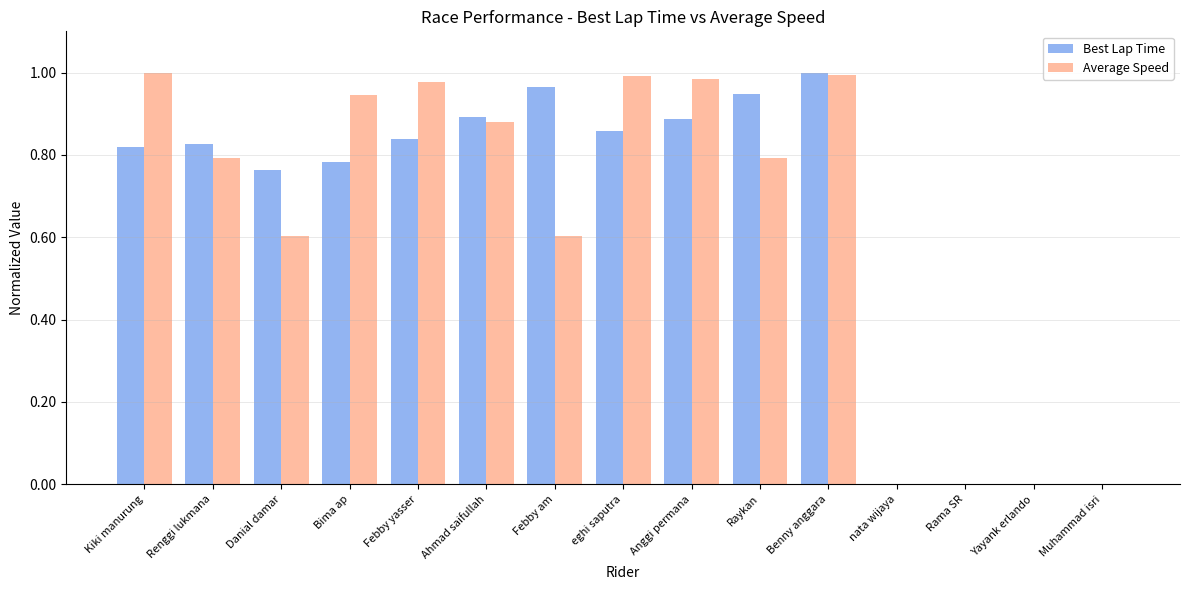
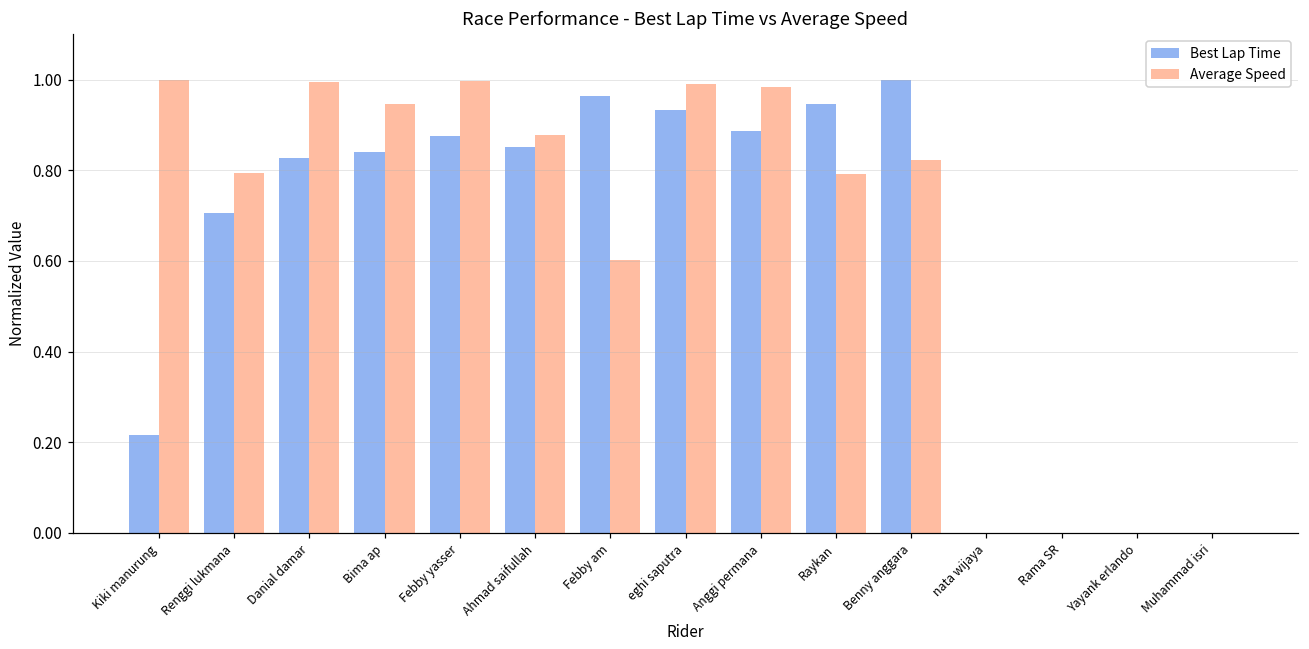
Best Lap Time, Kiki manurung: 0.82 -> 0.22
Best Lap Time, Renggi lukmana: 0.83 -> 0.71
Best Lap Time, Danial damar: 0.76 -> 0.83
Average Speed, Danial damar: 0.60 -> 1.00
Best Lap Time, Bima ap: 0.78 -> 0.84
Best Lap Time, Febby yasser: 0.84 -> 0.88
Average Speed, Febby yasser: 0.98 -> 1.00
Best Lap Time, Ahmad saifullah: 0.89 -> 0.85
Best Lap Time, eghi saputra: 0.86 -> 0.93
Average Speed, Benny anggara: 0.99 -> 0.82
